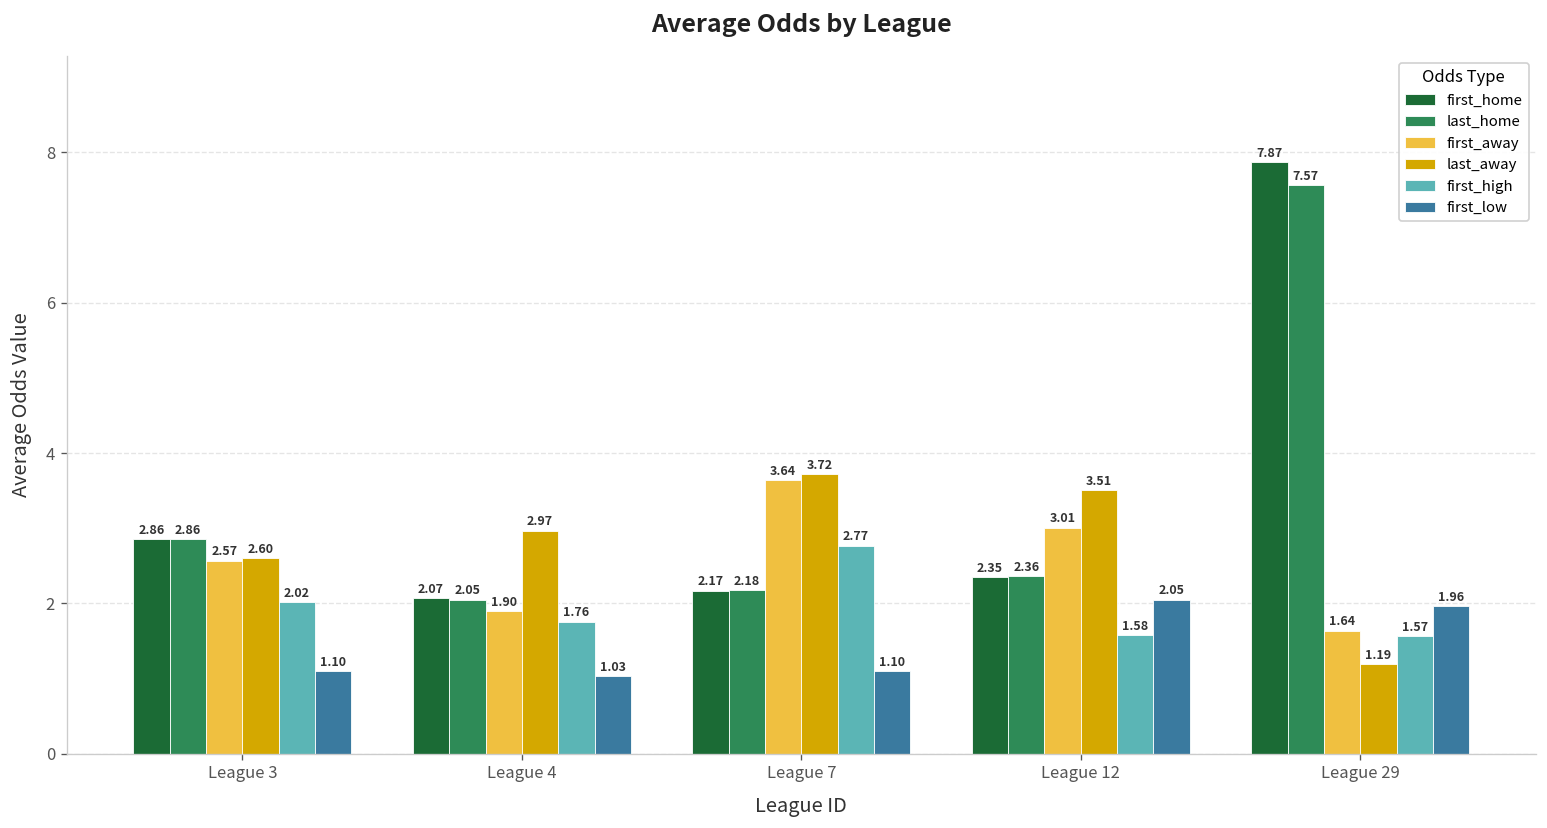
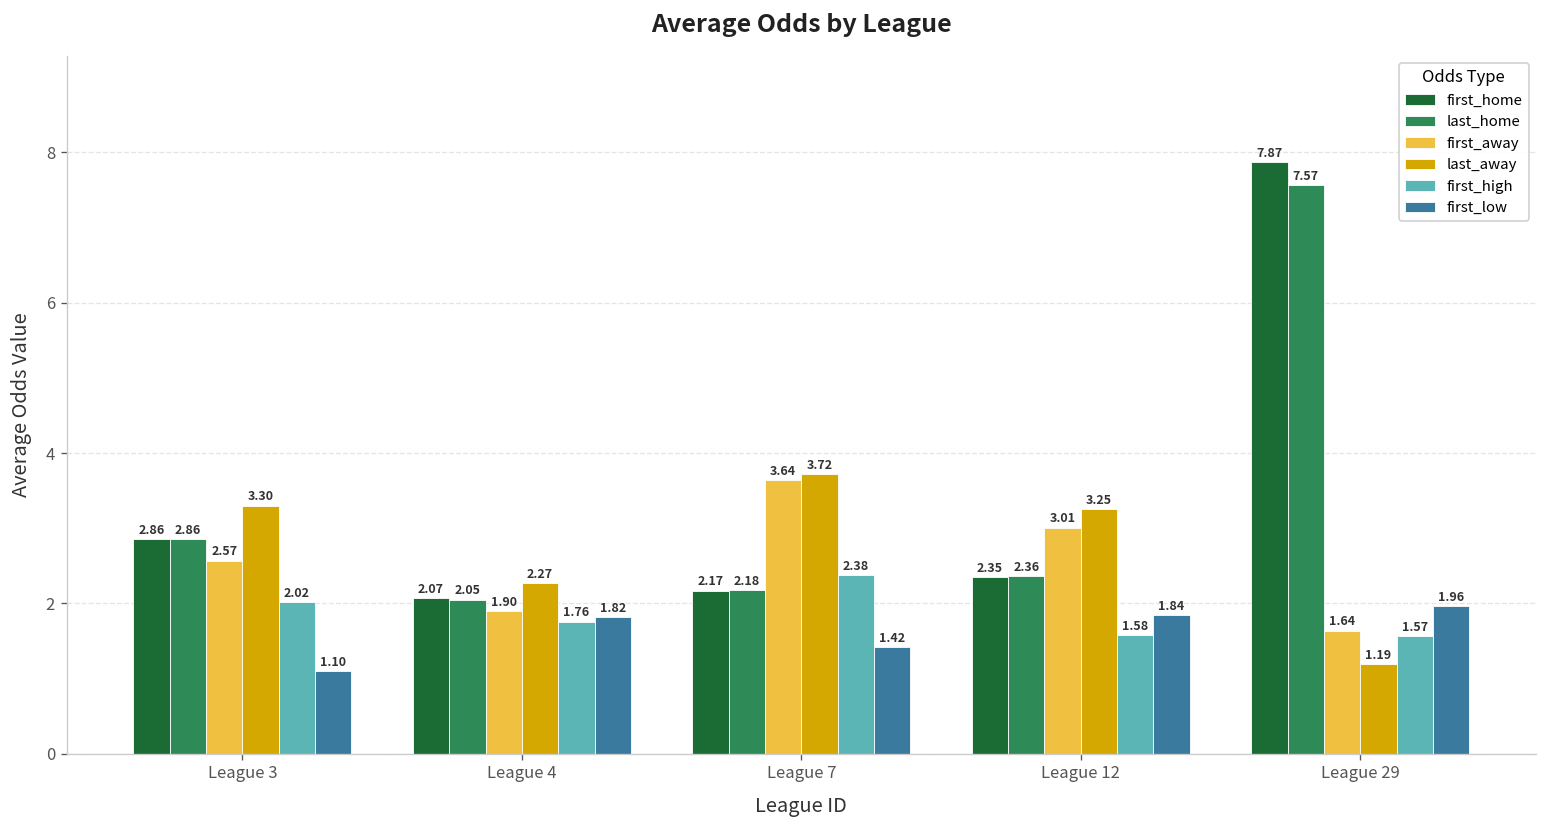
last_away, League 3: 2.60 -> 3.30
last_away, League 4: 2.97 -> 2.27
first_low, League 4: 1.03 -> 1.82
first_high, League 7: 2.77 -> 2.38
first_low, League 7: 1.10 -> 1.42
last_away, League 12: 3.51 -> 3.25
first_low, League 12: 2.05 -> 1.84
